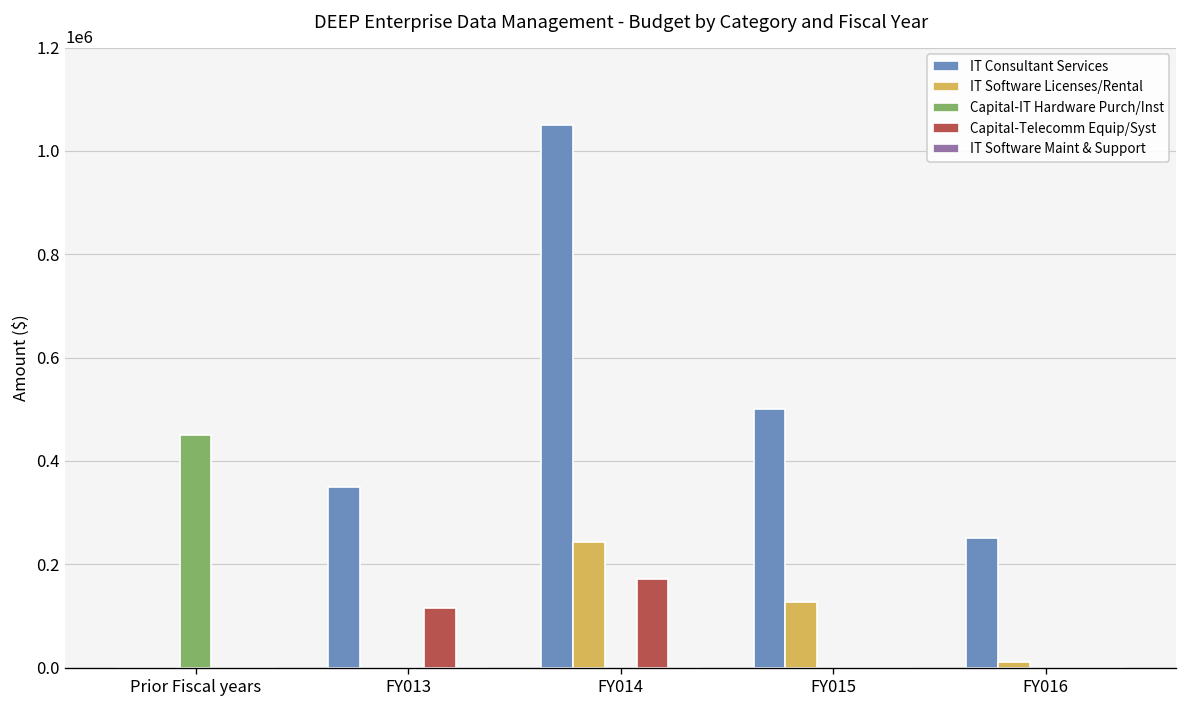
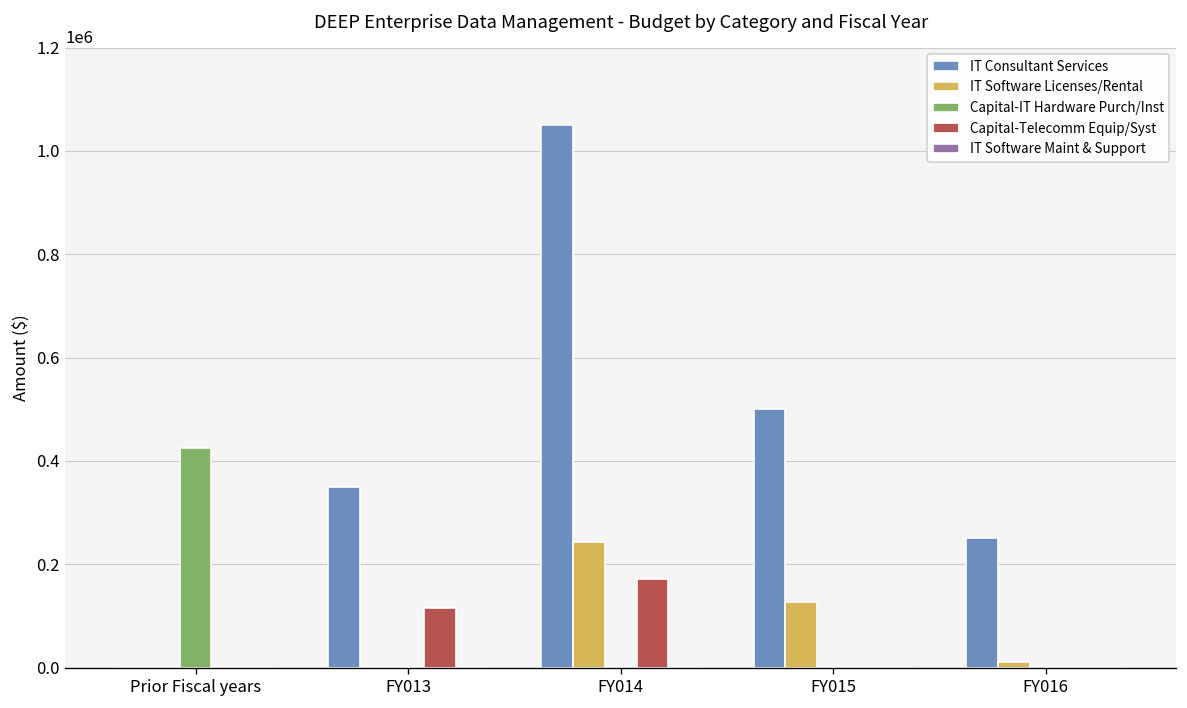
Capital-IT Hardware Purch/Inst, Prior Fiscal years: 450000 -> 430000
